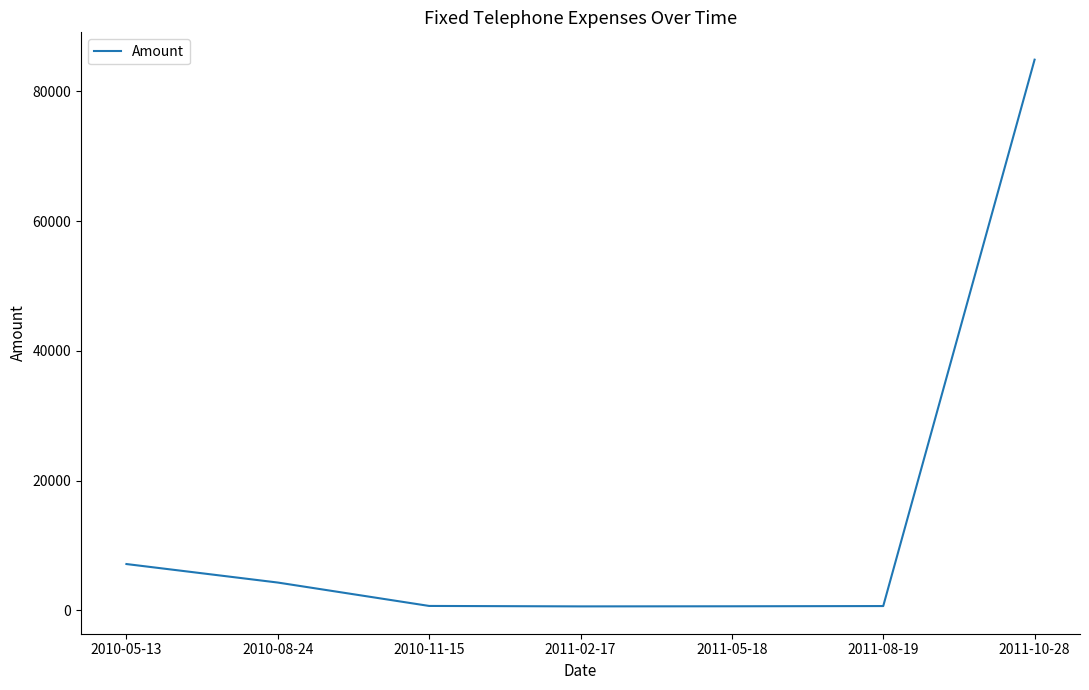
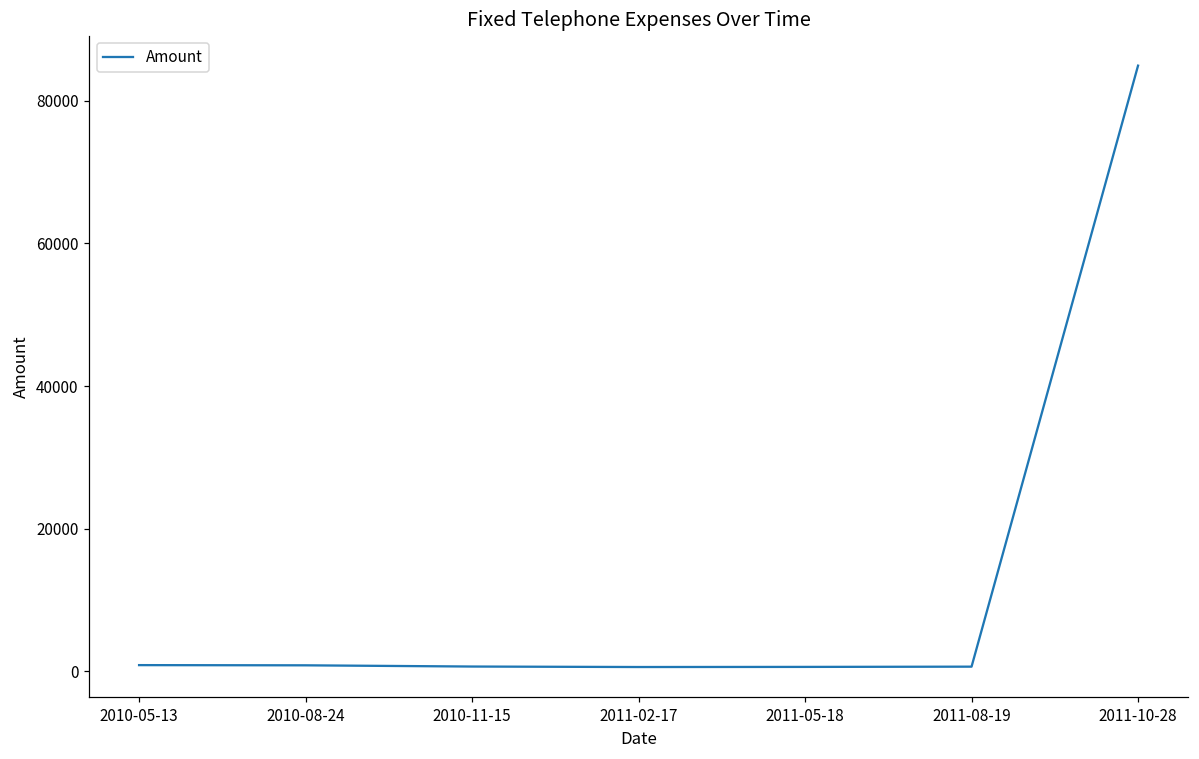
2010-05-13: 7000 -> 1000
2010-08-24: 4000 -> 1000
